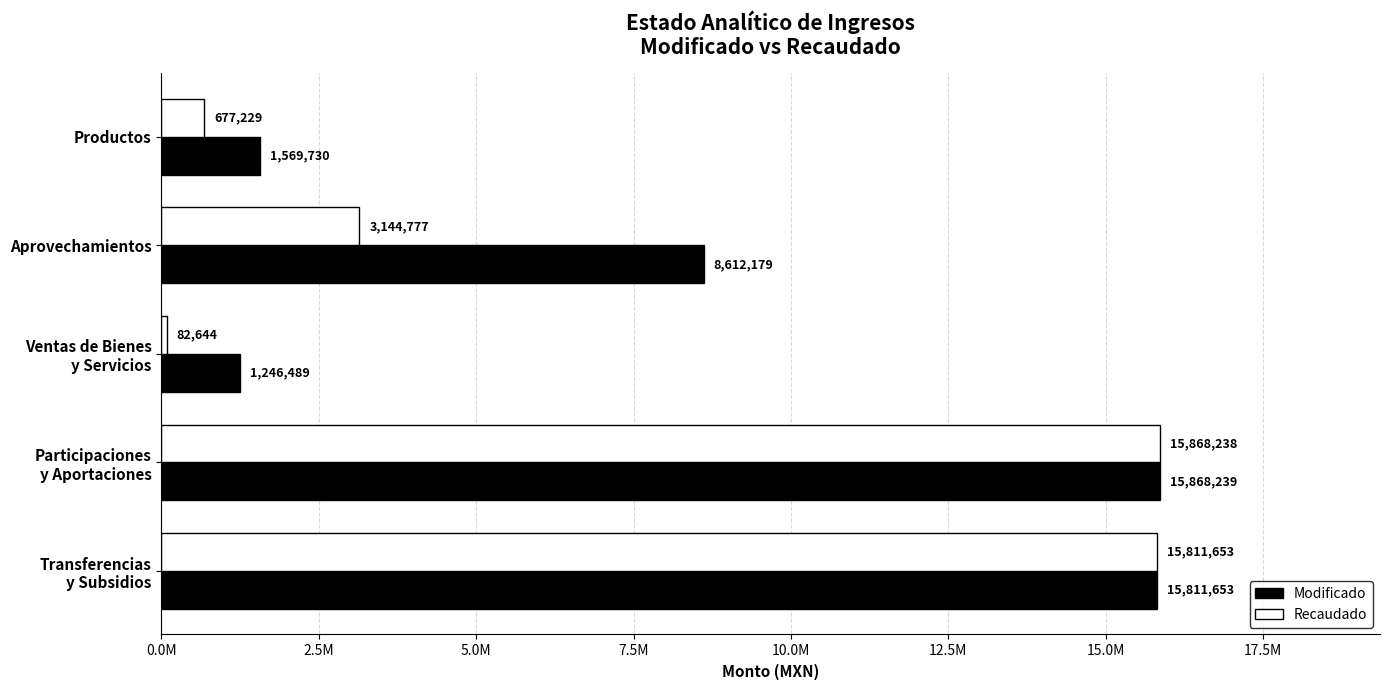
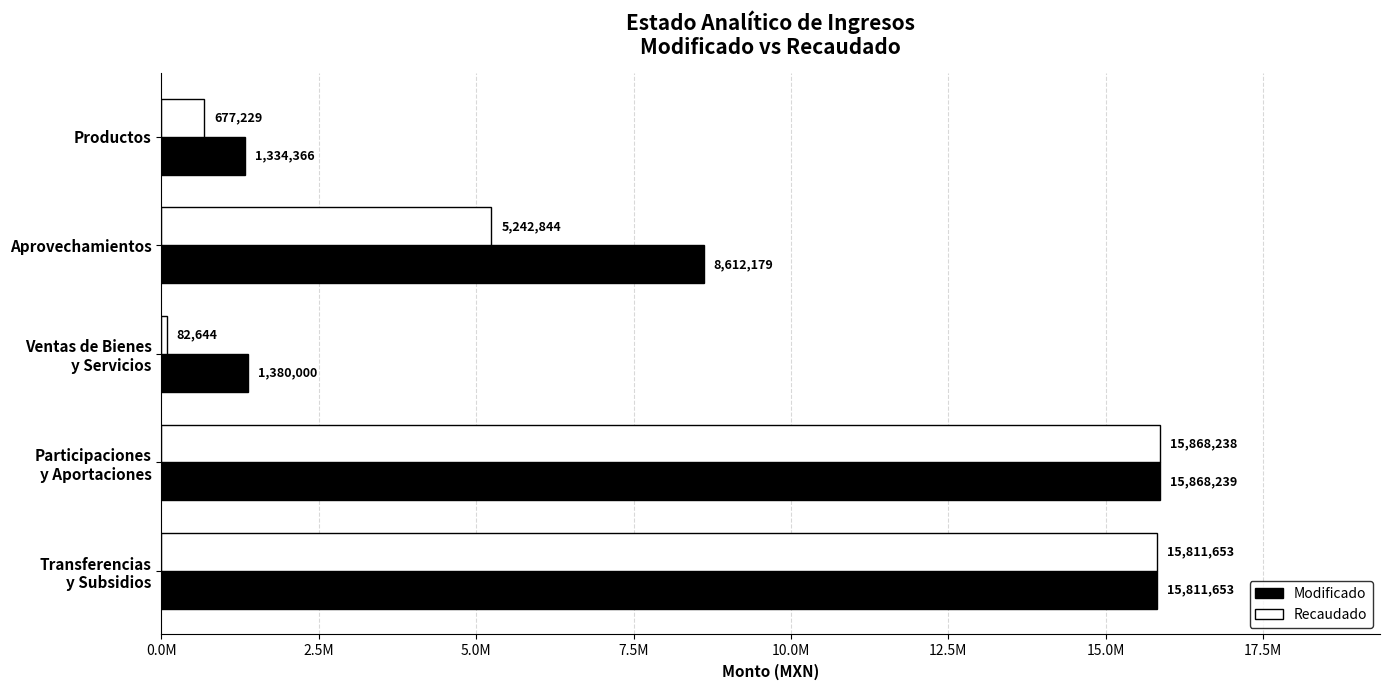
Modificado, Productos: 1,569,730 -> 1,334,366
Recaudado, Aprovechamientos: 3,144,777 -> 5,242,844
Modificado, Ventas de Bienes y Servicios: 1,246,489 -> 1,380,000
